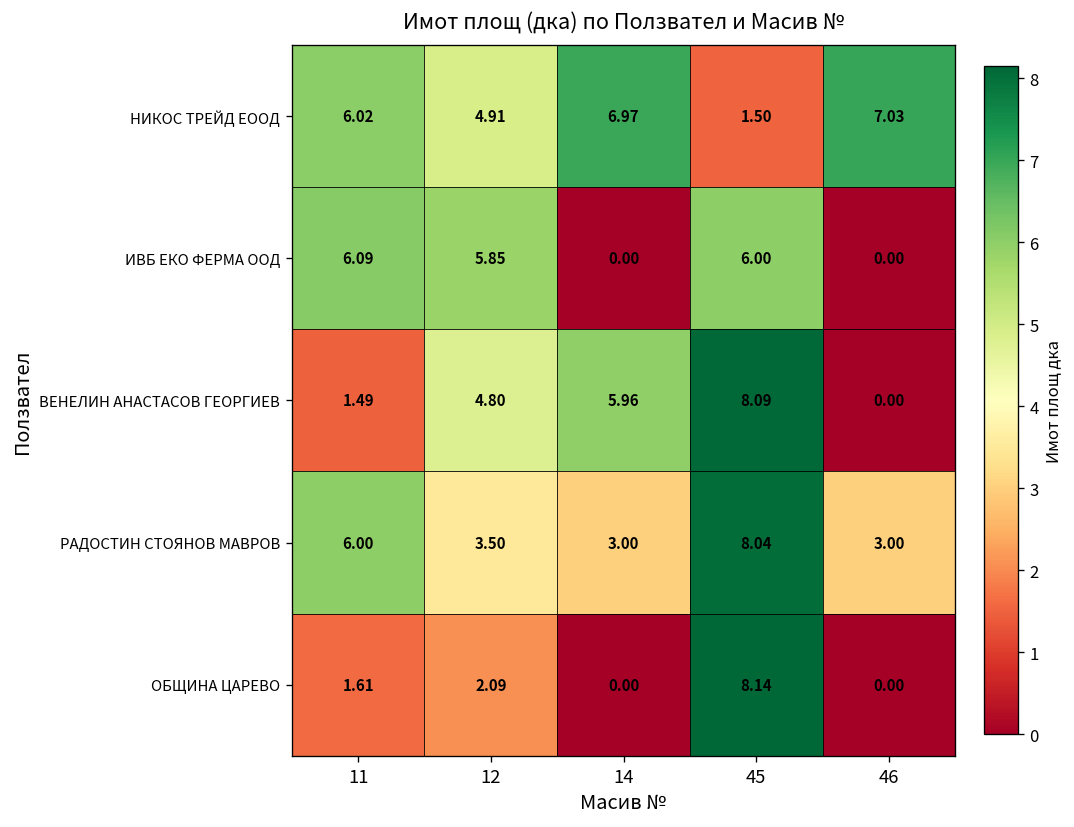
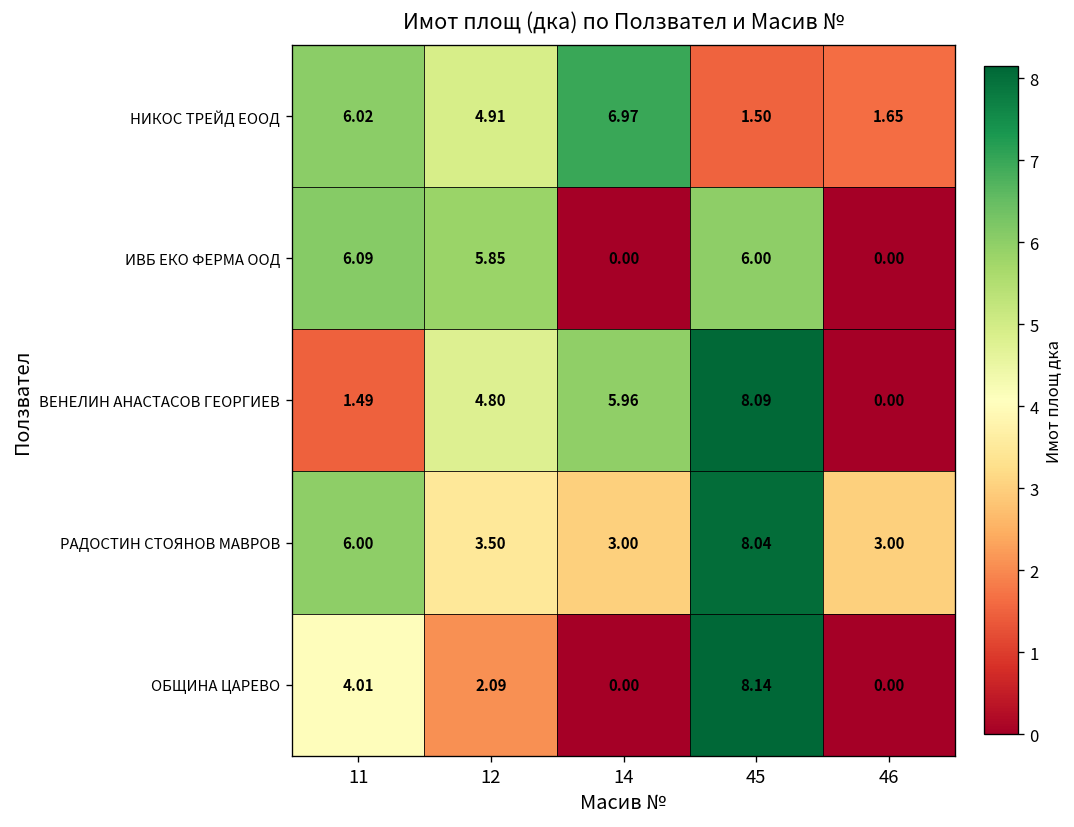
НИКОС ТРЕЙД ЕООД, 46: 7.03 -> 1.65
ОБЩИНА ЦАРЕВО, 11: 1.61 -> 4.01
